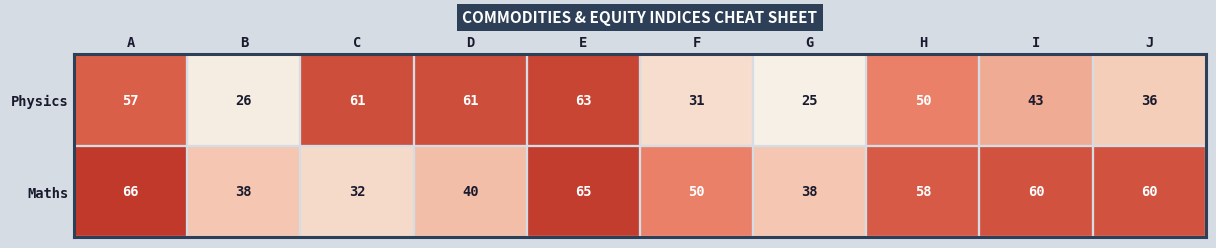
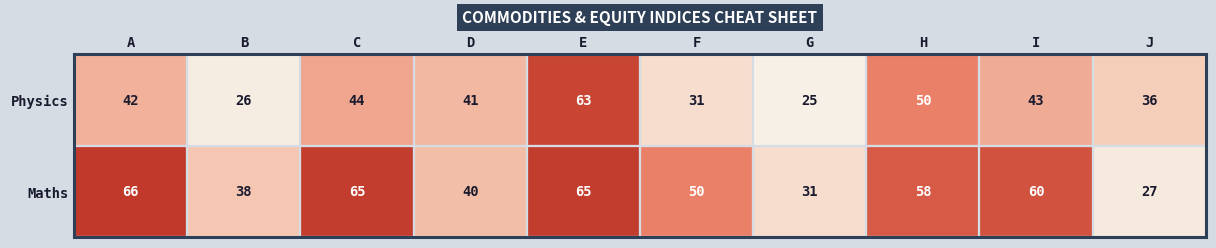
Physics, A: 57 -> 42
Physics, C: 61 -> 44
Physics, D: 61 -> 41
Maths, C: 32 -> 65
Maths, G: 38 -> 31
Maths, J: 60 -> 27
